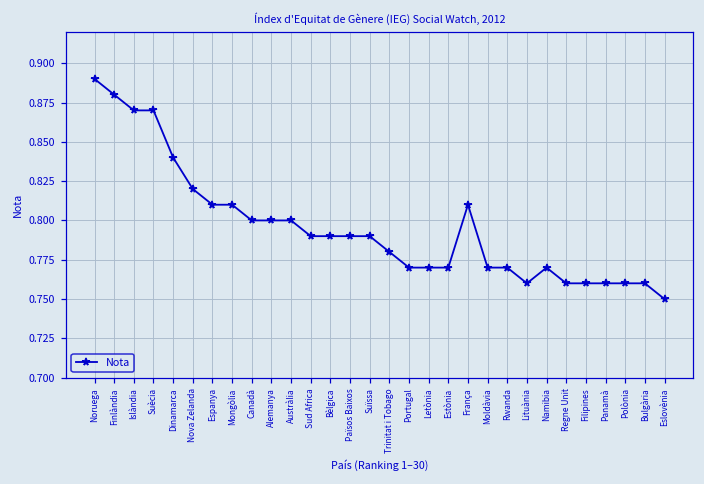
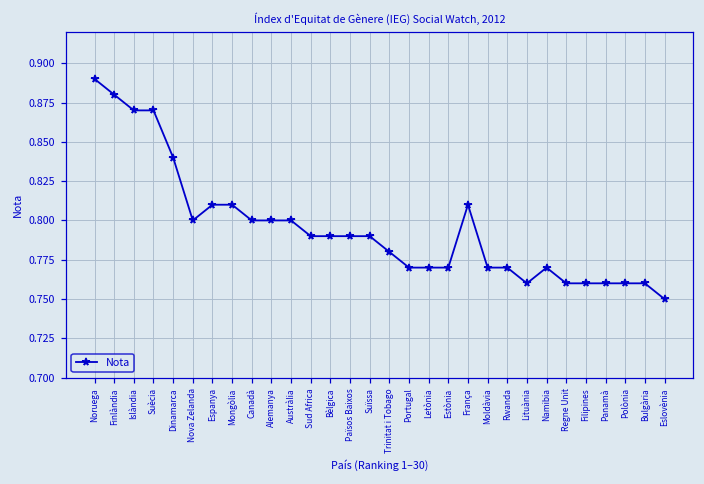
Nova Zelanda: 0.82 -> 0.80
